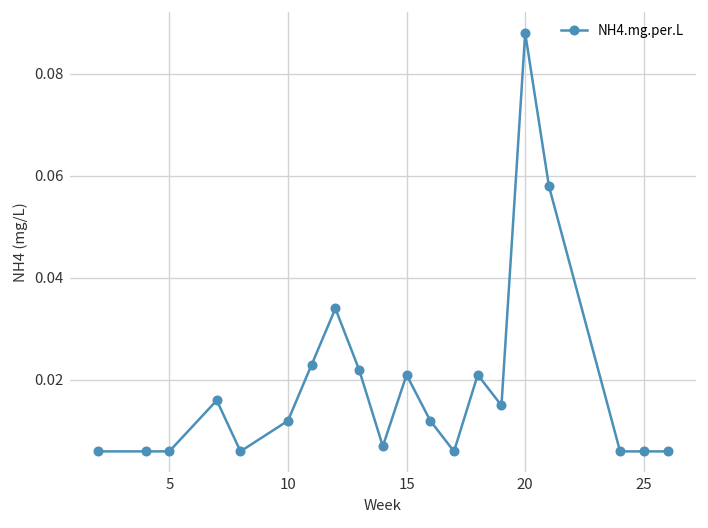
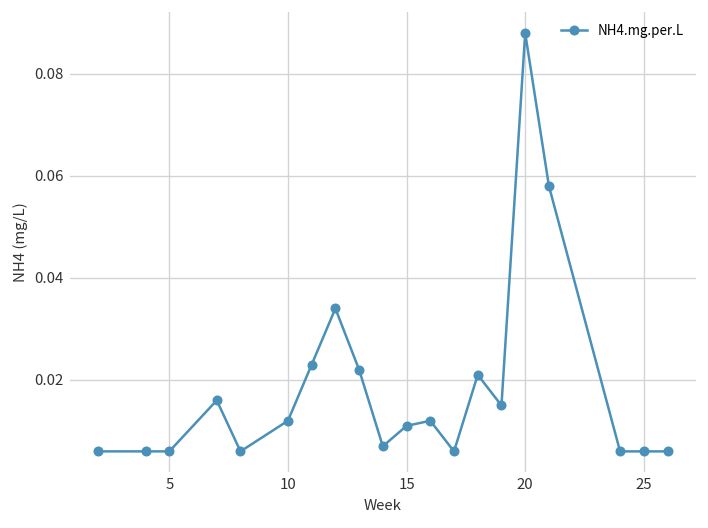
15: 0.021 -> 0.011
